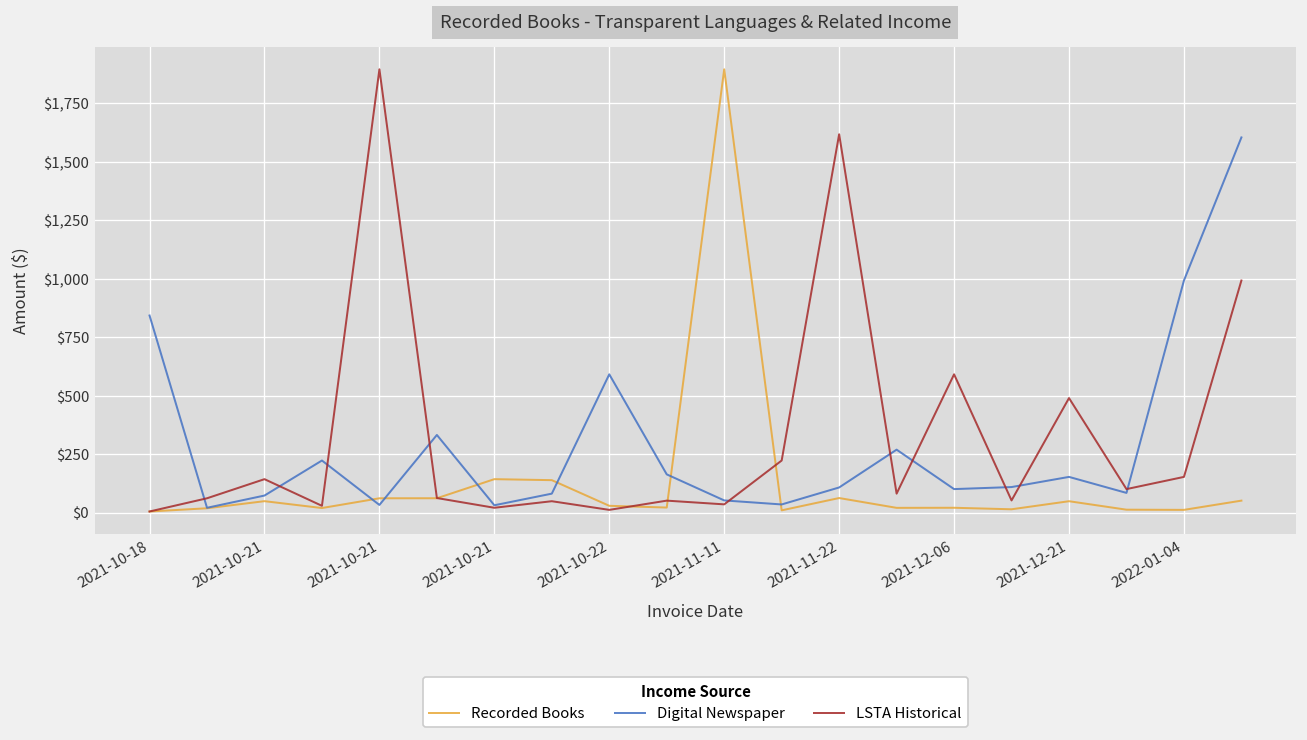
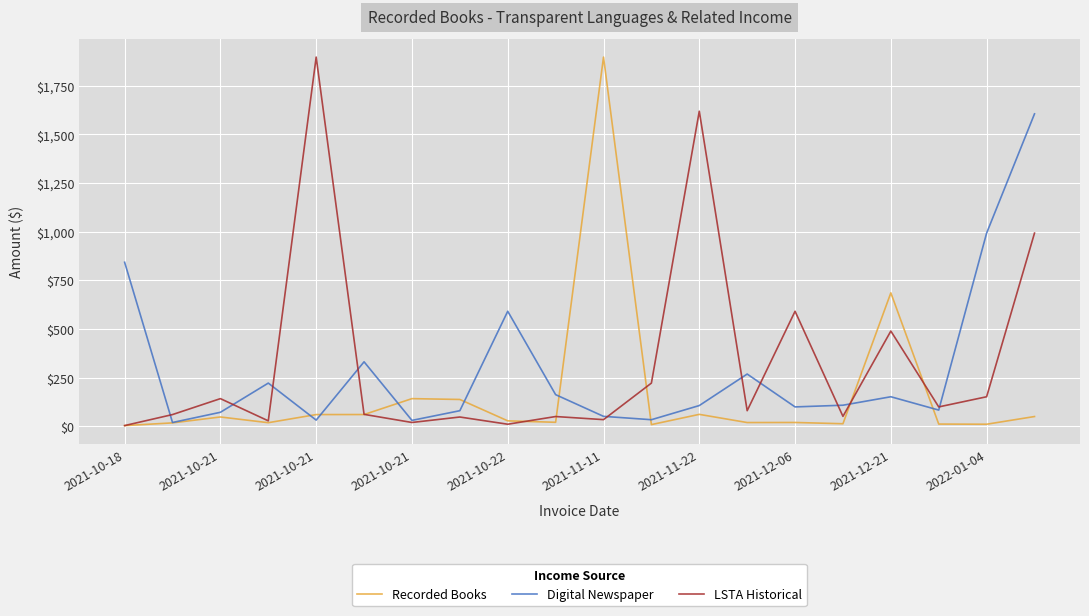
Recorded Books, 2021-12-21: $50 -> $690
